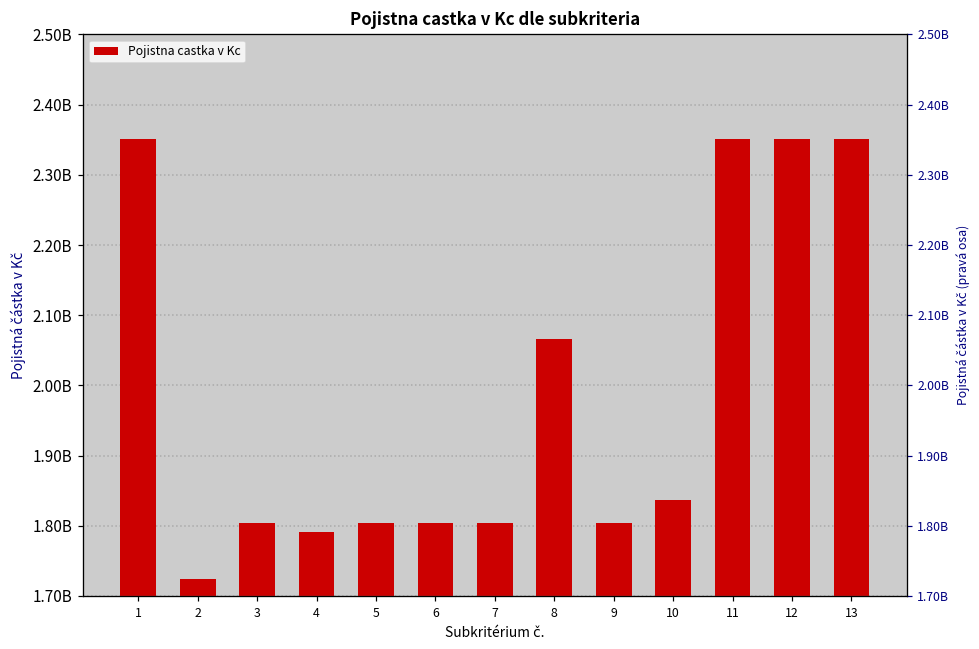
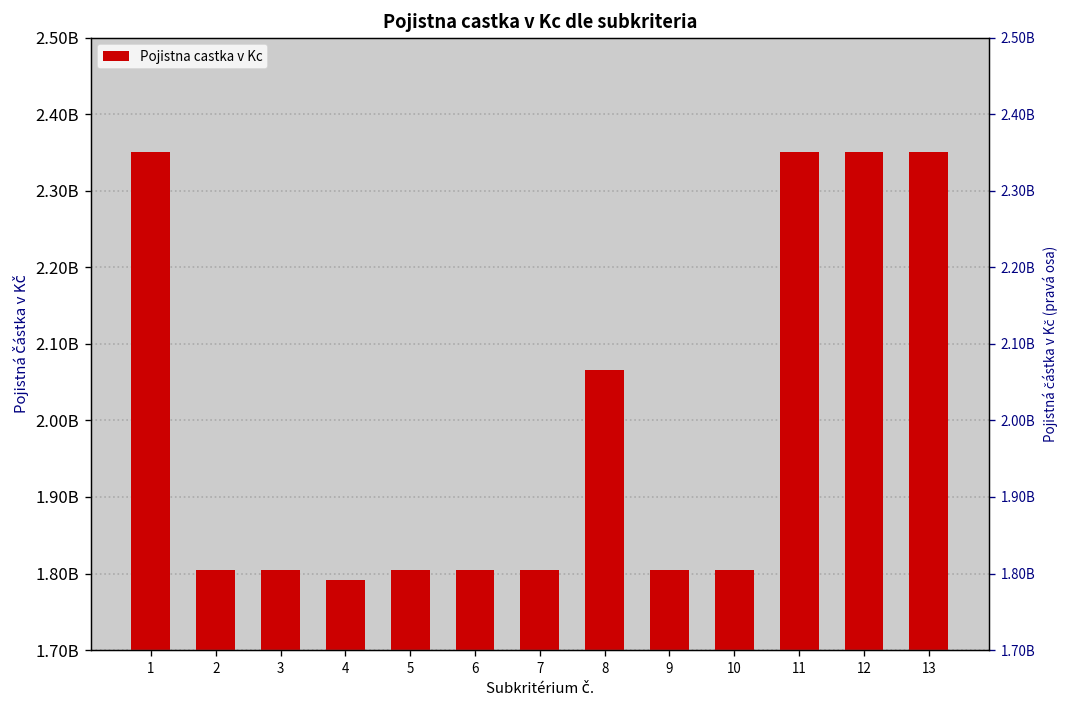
2: 1720000000 -> 1800000000
10: 1840000000 -> 1800000000
